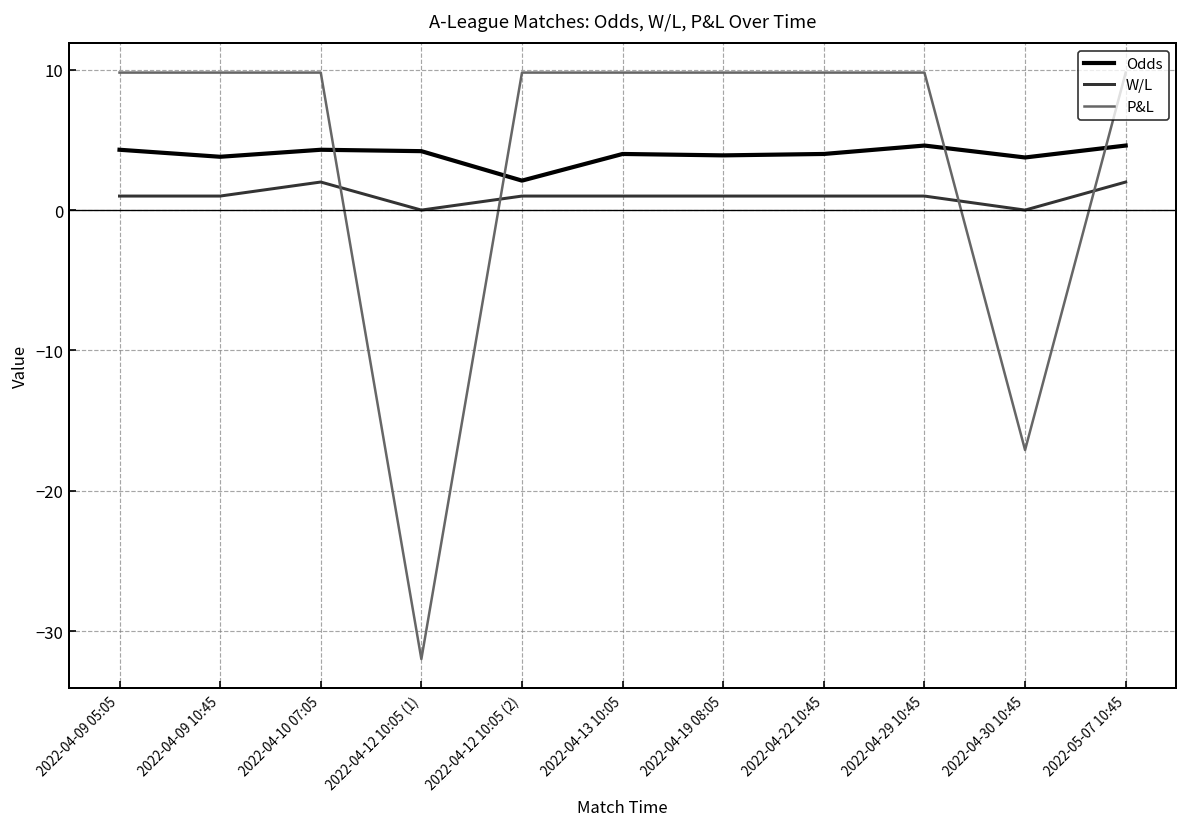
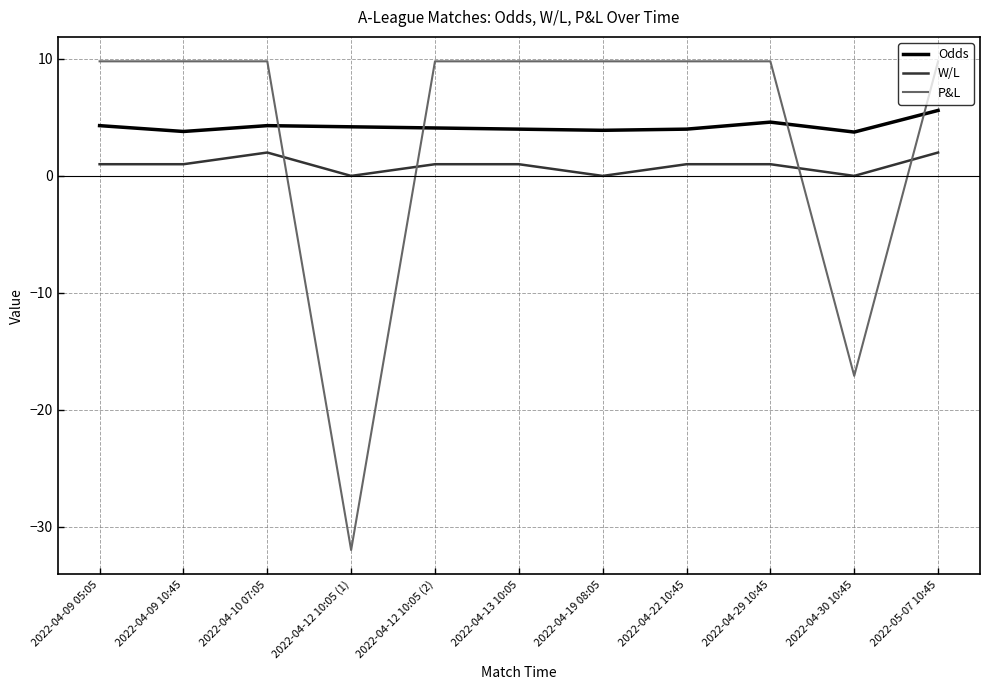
Odds, 2022-04-12 10:05 (2): 2.1 -> 4.1
W/L, 2022-04-19 08:05: 1 -> 0
Odds, 2022-05-07 10:45: 4.6 -> 5.6
